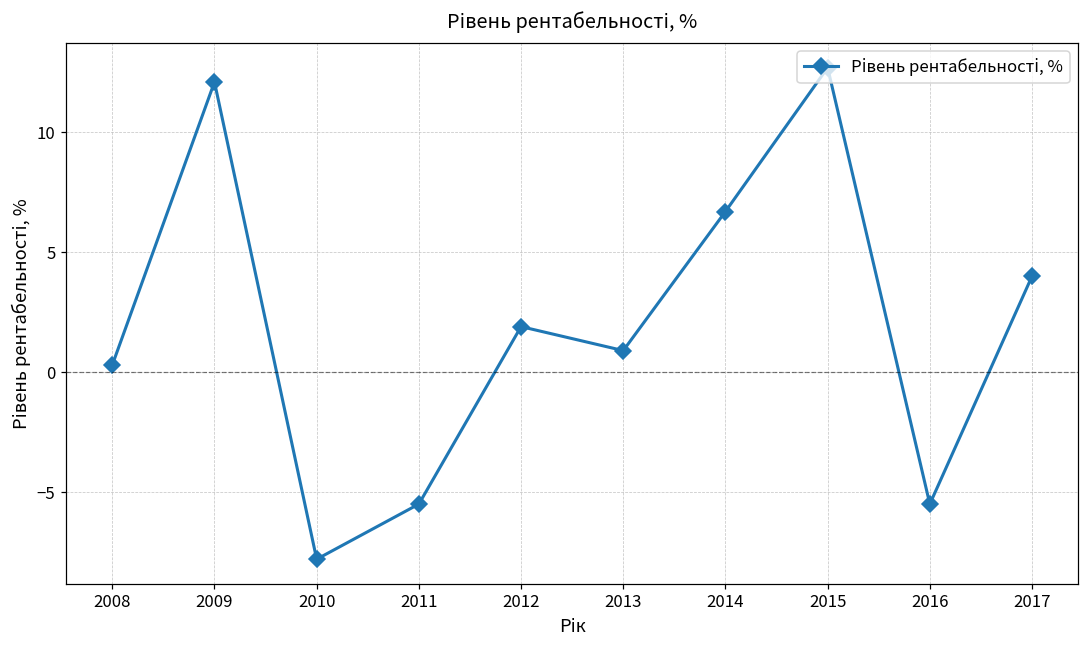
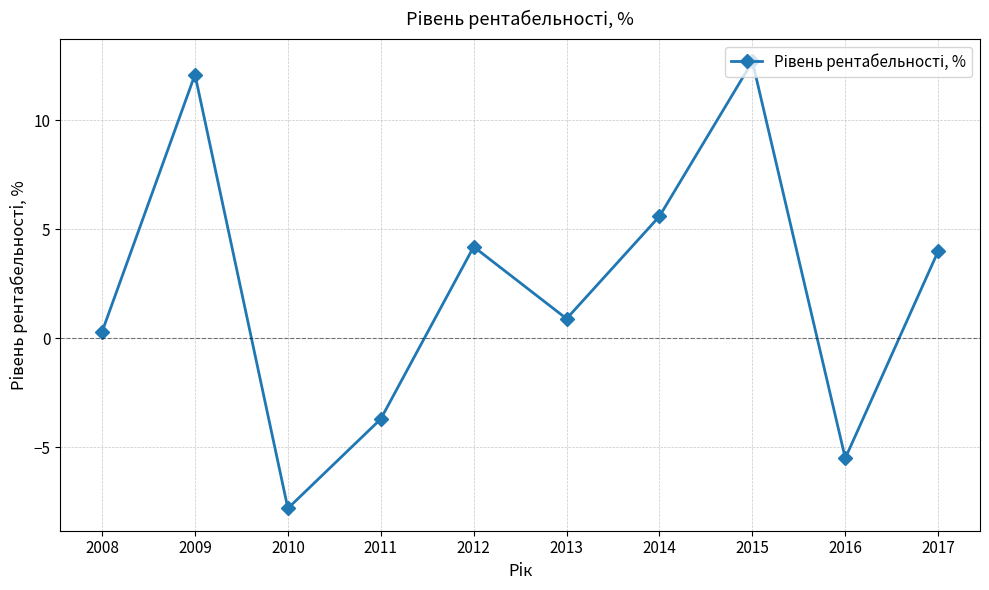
2011: -5.5 -> -3.7
2012: 1.9 -> 4.2
2014: 6.7 -> 5.6
